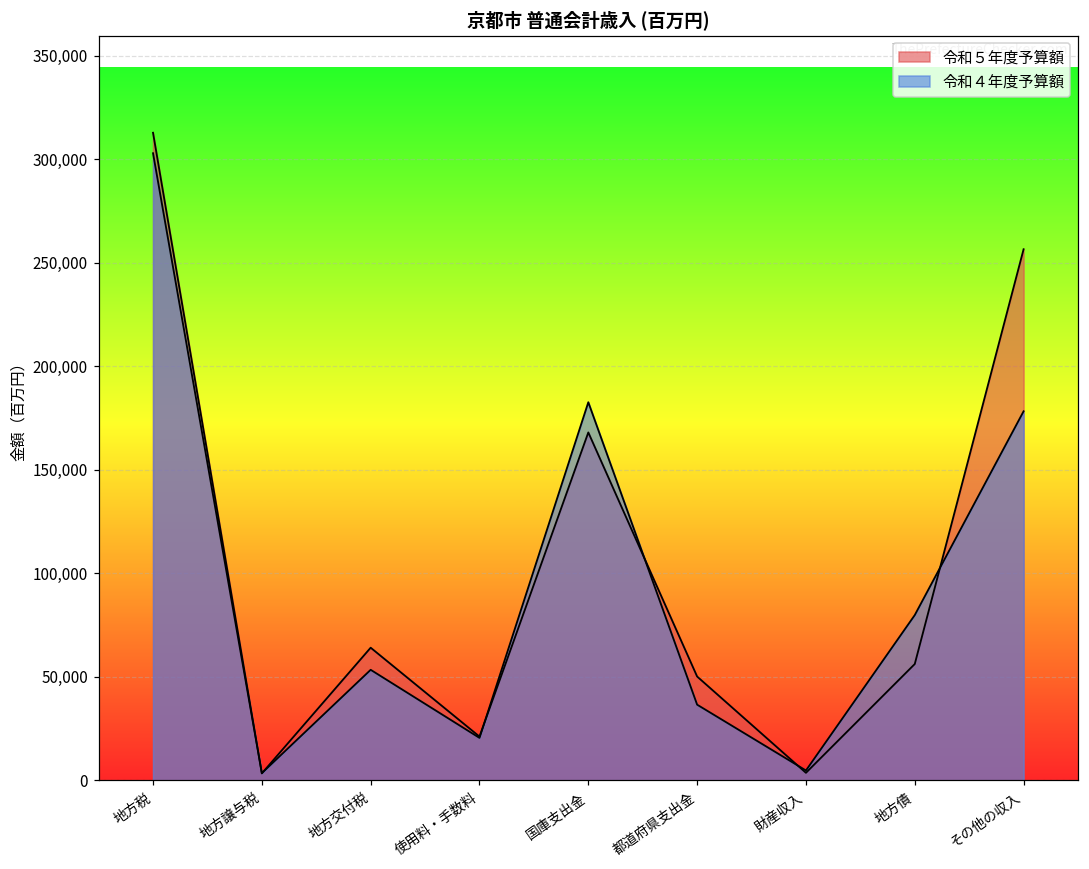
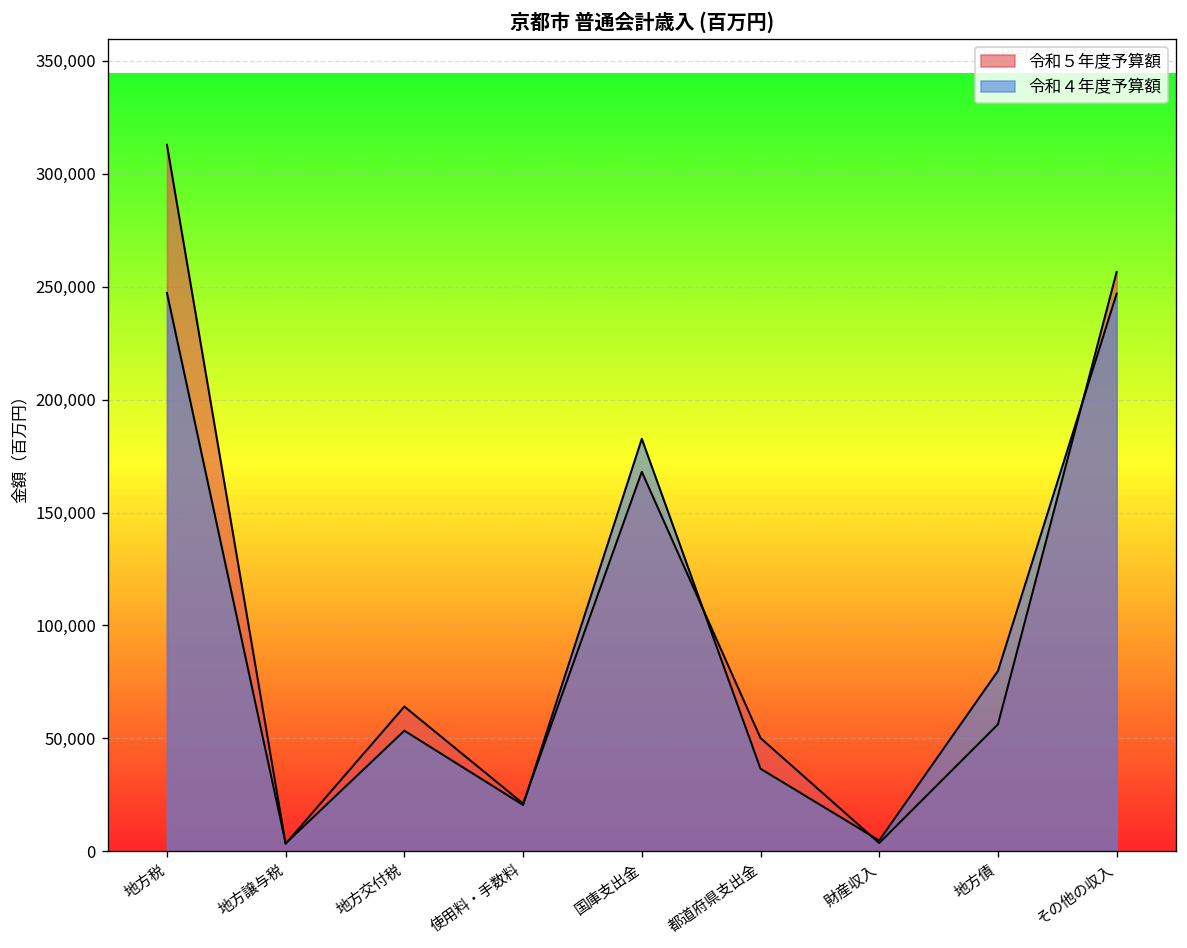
令和４年度予算額, 地方税: 303,000 -> 247,000
令和４年度予算額, その他の収入: 178,000 -> 247,000
